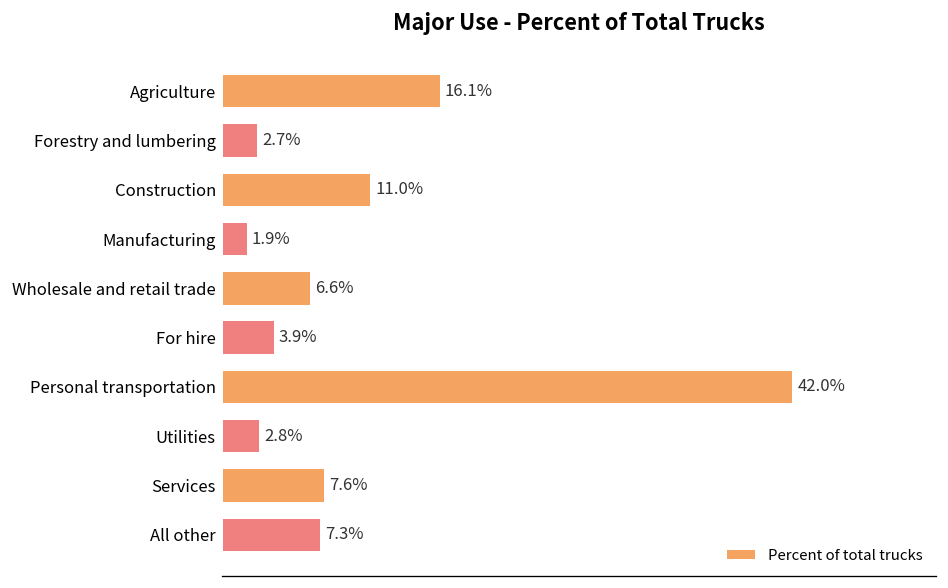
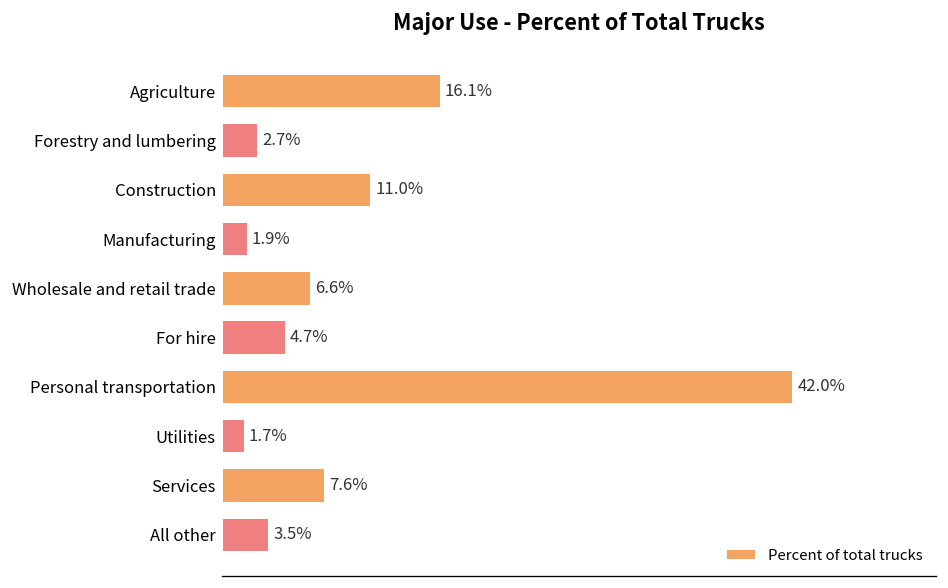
For hire: 3.9% -> 4.7%
Utilities: 2.8% -> 1.7%
All other: 7.3% -> 3.5%
